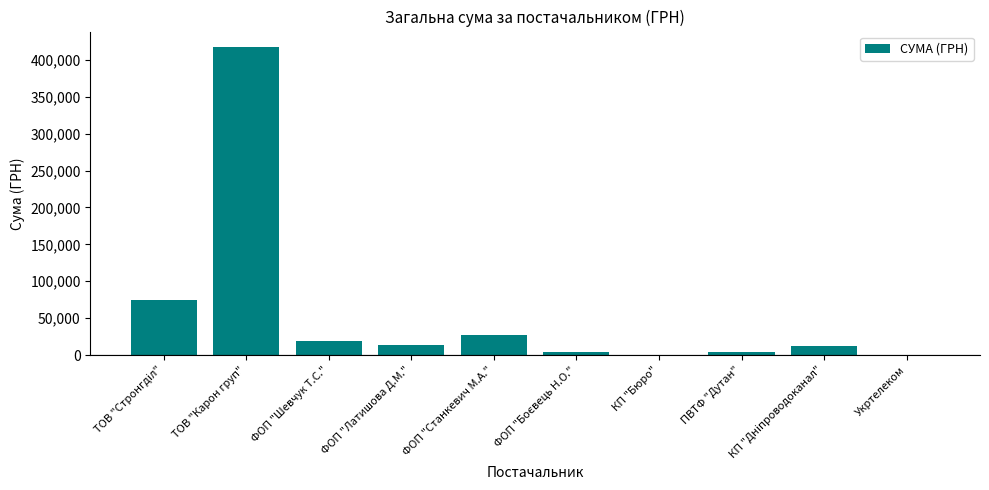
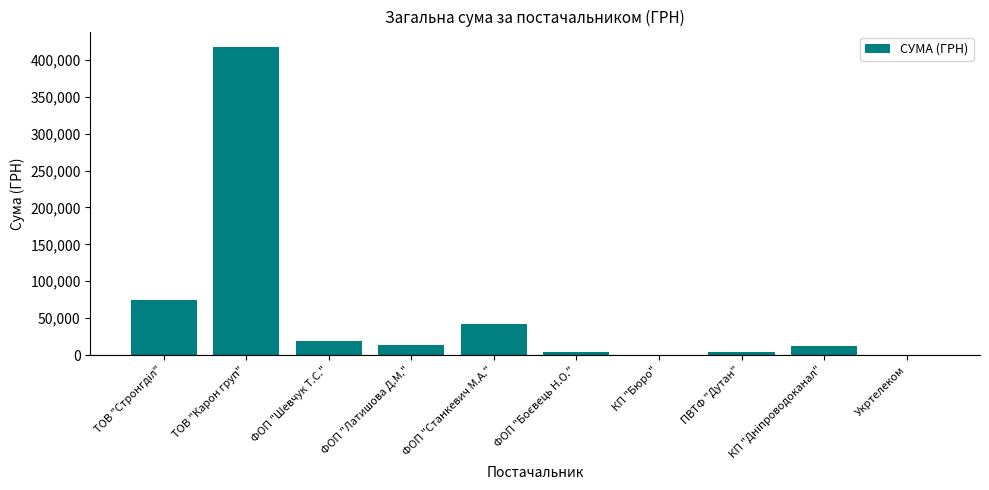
ФОП "Станкевич М.А.": 30,000 -> 40,000
